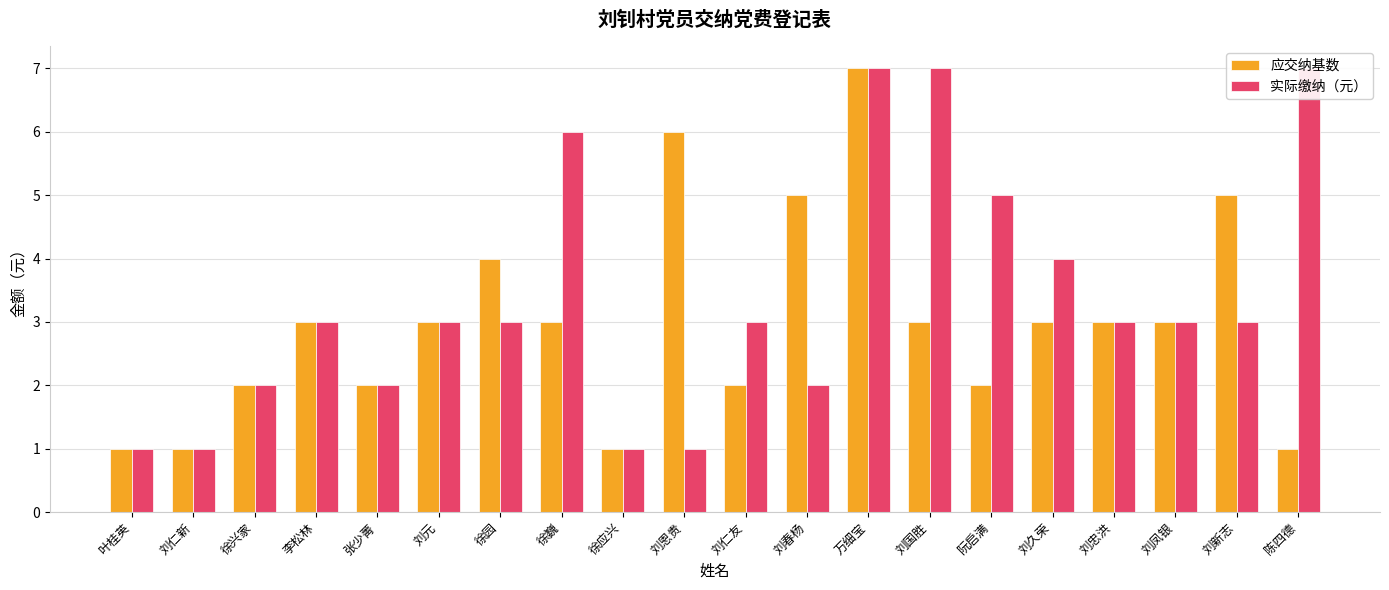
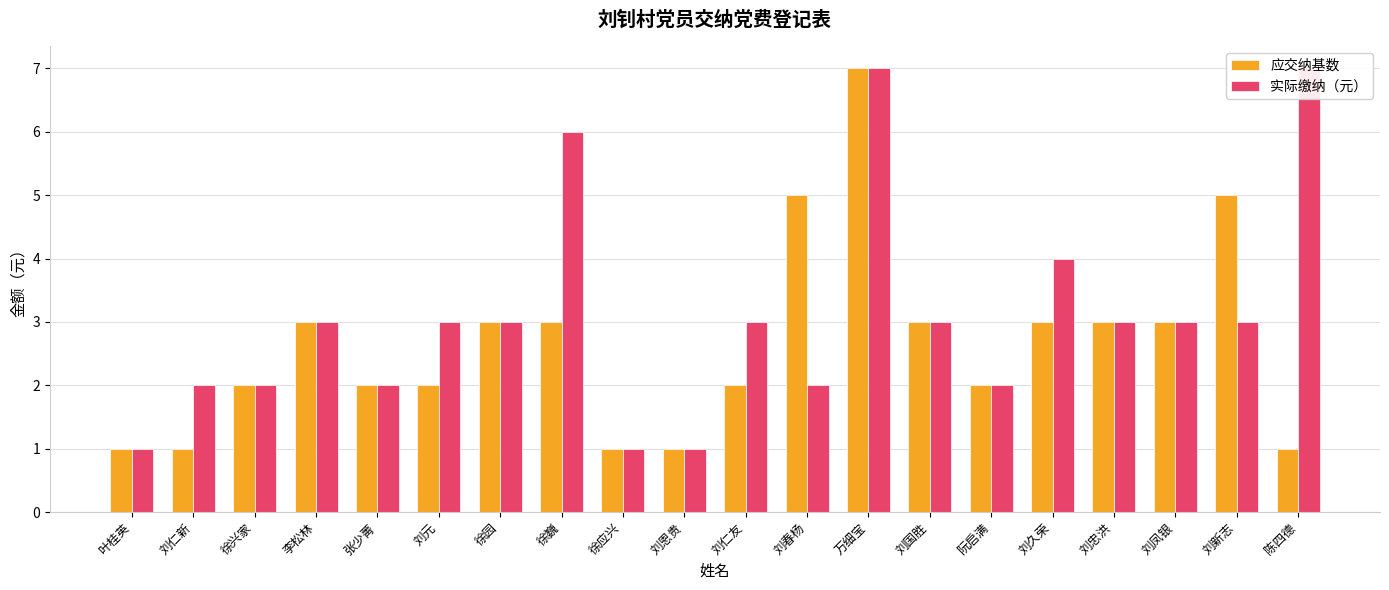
实际缴纳（元）, 刘仁新: 1 -> 2
应交纳基数, 刘元: 3 -> 2
应交纳基数, 徐园: 4 -> 3
应交纳基数, 刘恩贵: 6 -> 1
实际缴纳（元）, 刘国胜: 7 -> 3
实际缴纳（元）, 阮启满: 5 -> 2
